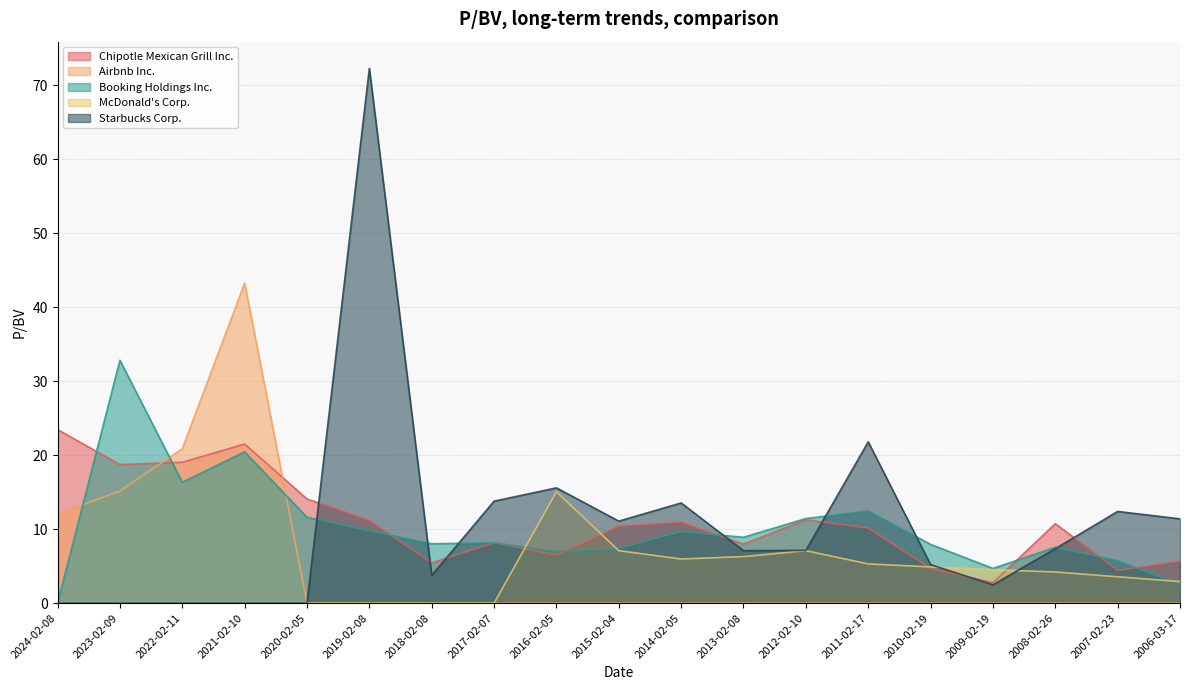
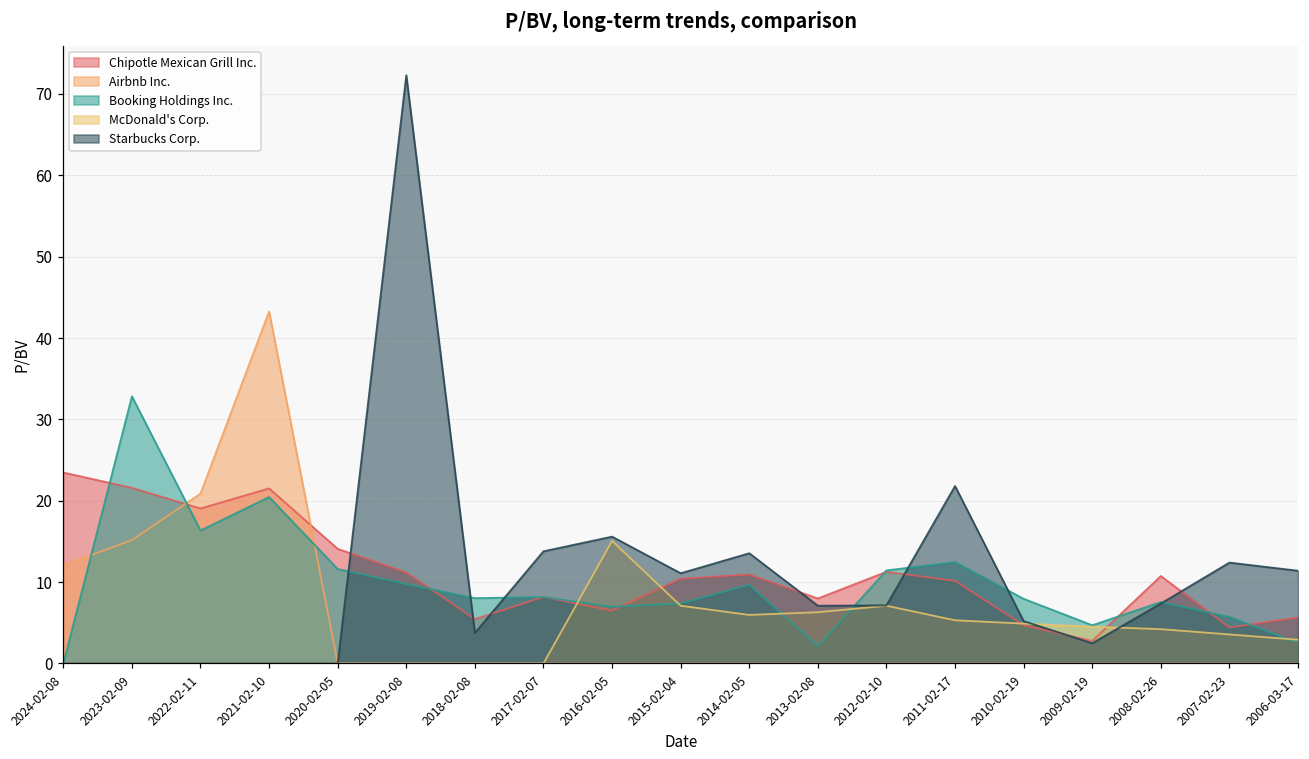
Chipotle Mexican Grill Inc., 2023-02-09: 19 -> 22
Booking Holdings Inc., 2013-02-08: 9 -> 2
